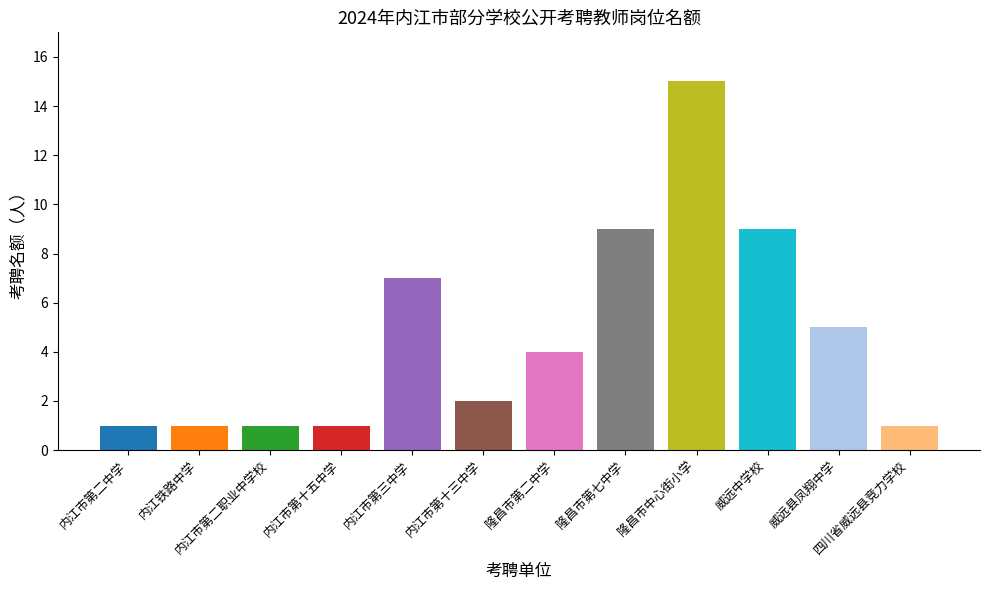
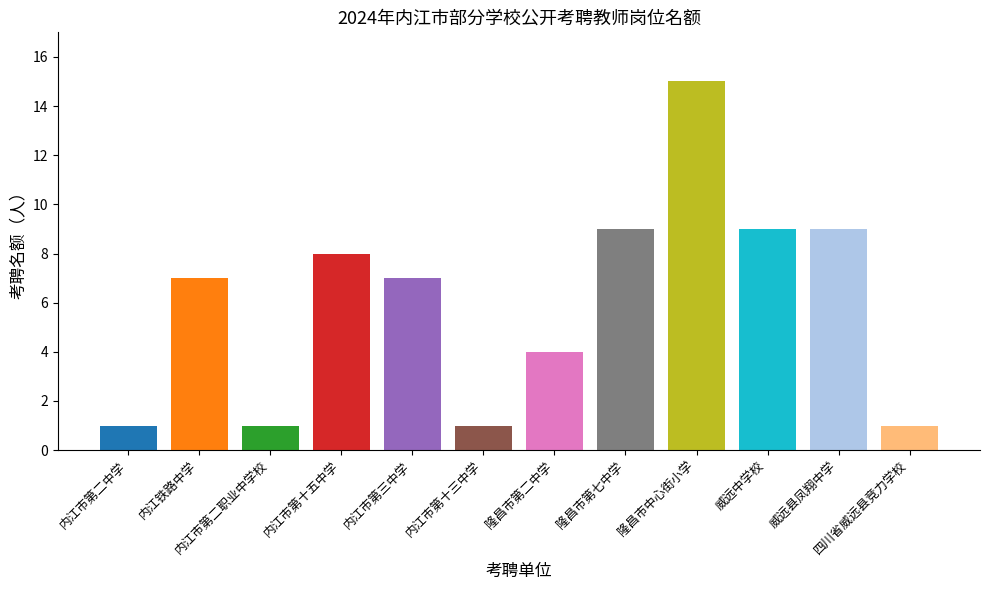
内江铁路中学: 1 -> 7
内江市第十五中学: 1 -> 8
内江市第十三中学: 2 -> 1
威远县凤翔中学: 5 -> 9
